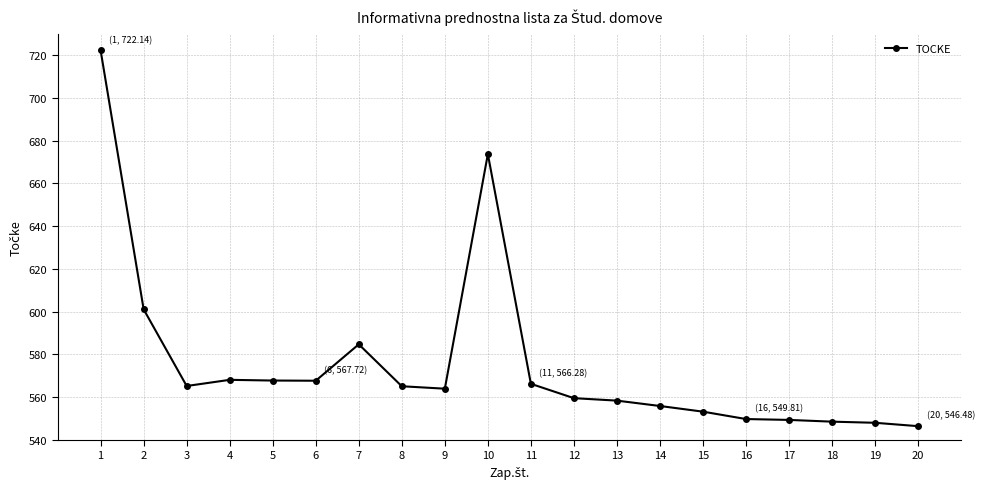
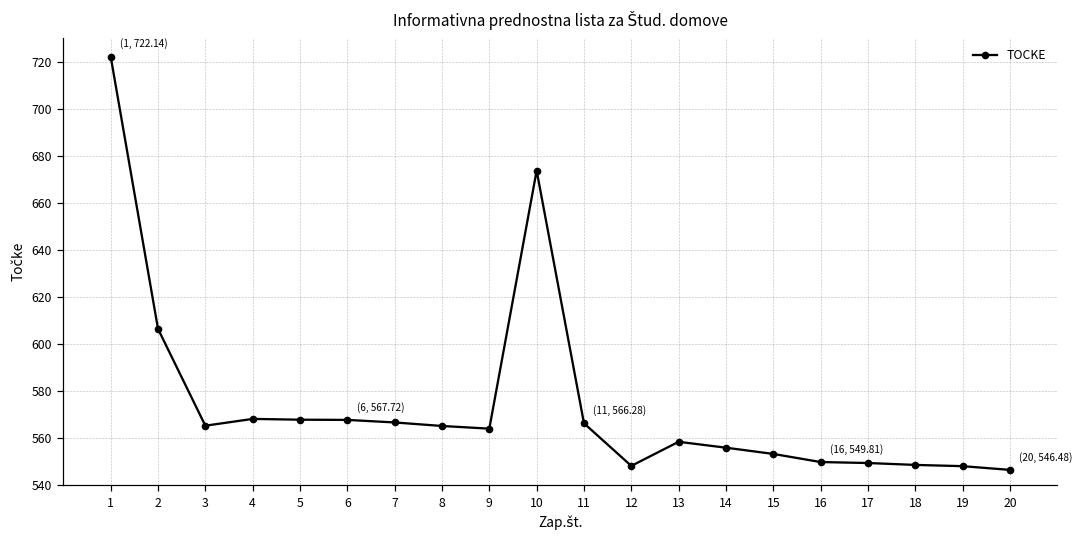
2: 601 -> 606
7: 585 -> 567
12: 560 -> 548
